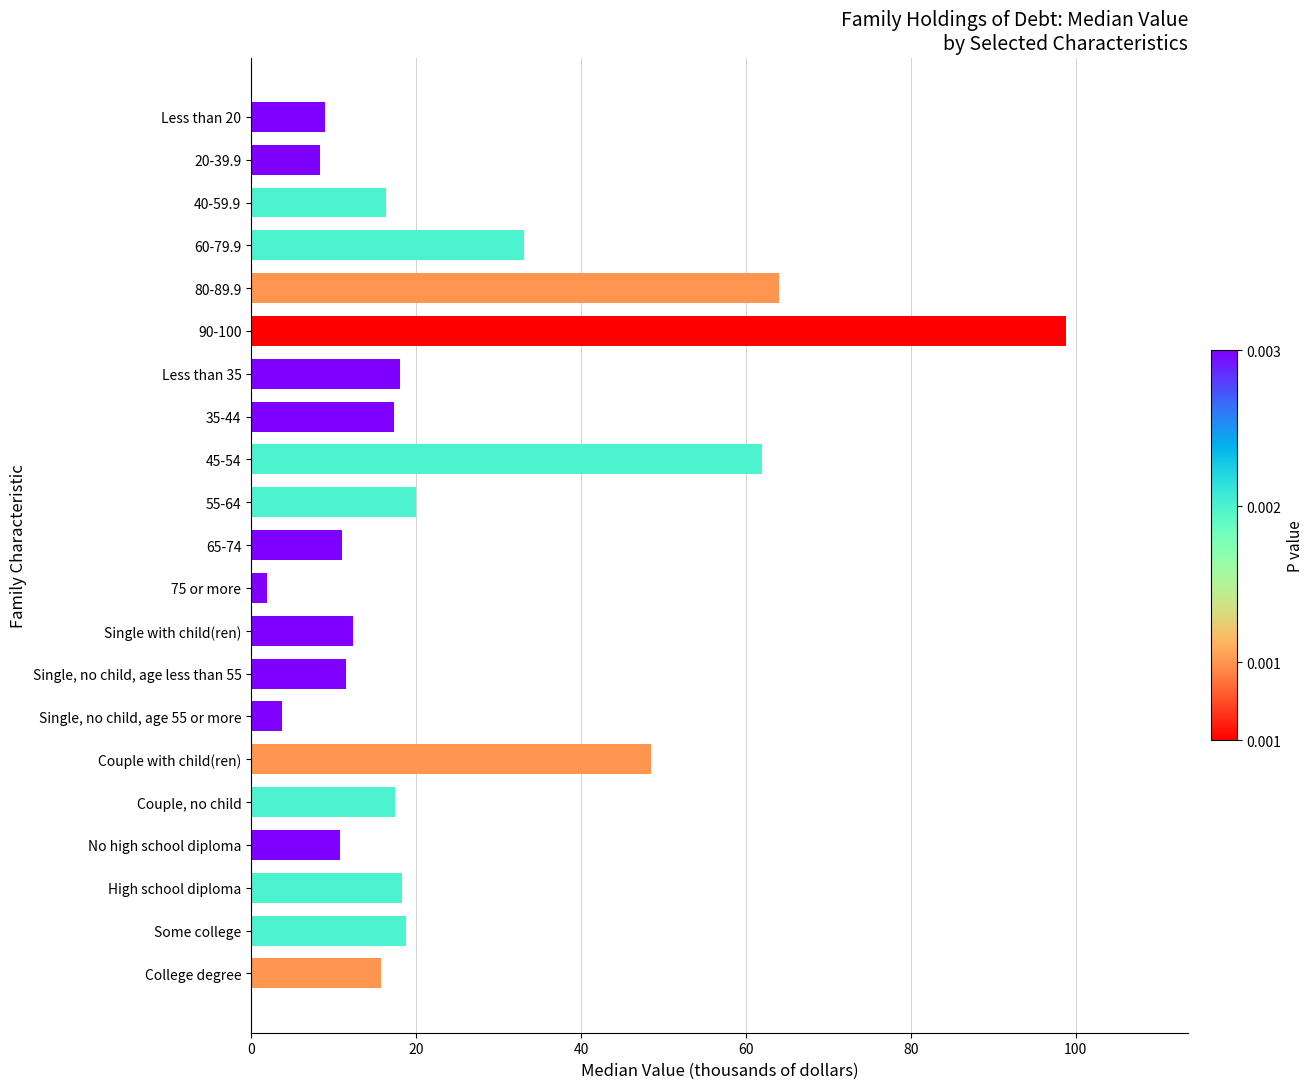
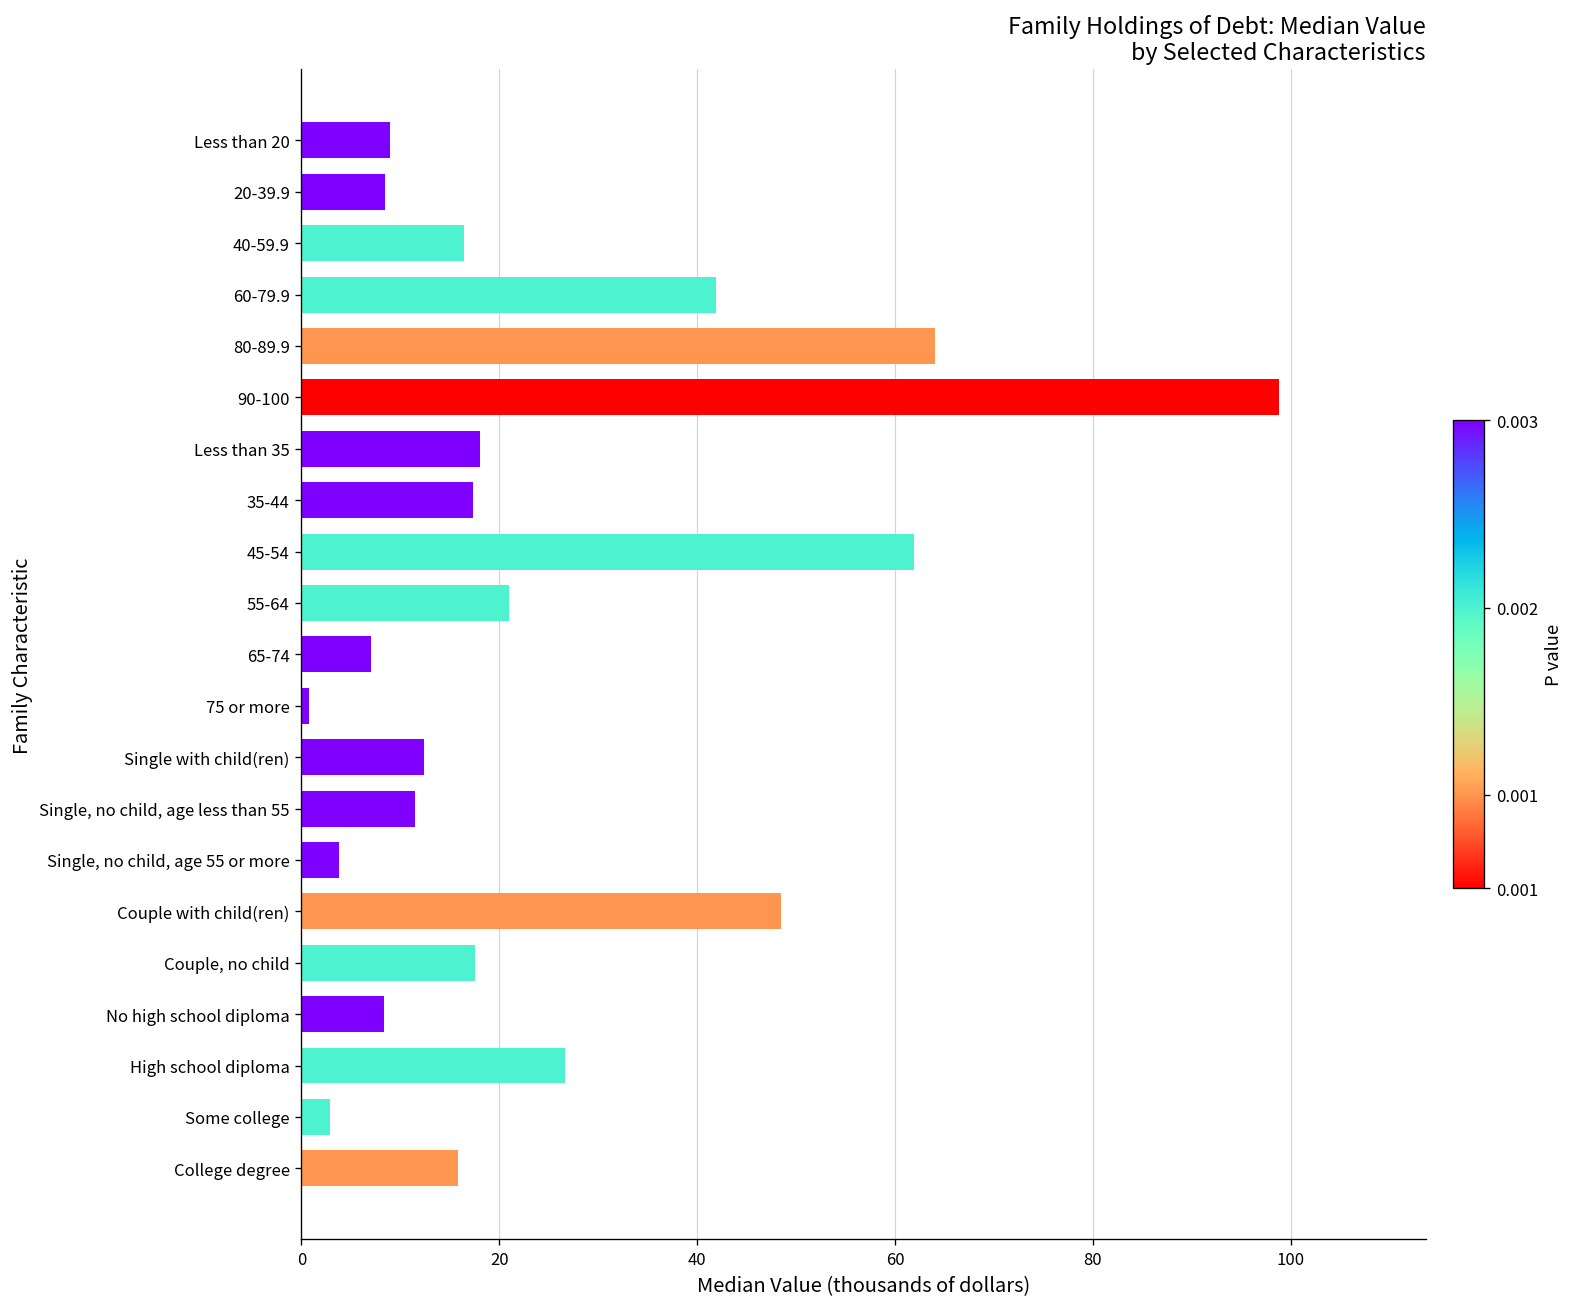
60-79.9: 33 -> 42
55-64: 20 -> 21
65-74: 11 -> 7
75 or more: 2 -> 1
No high school diploma: 11 -> 8
High school diploma: 18 -> 27
Some college: 19 -> 3
